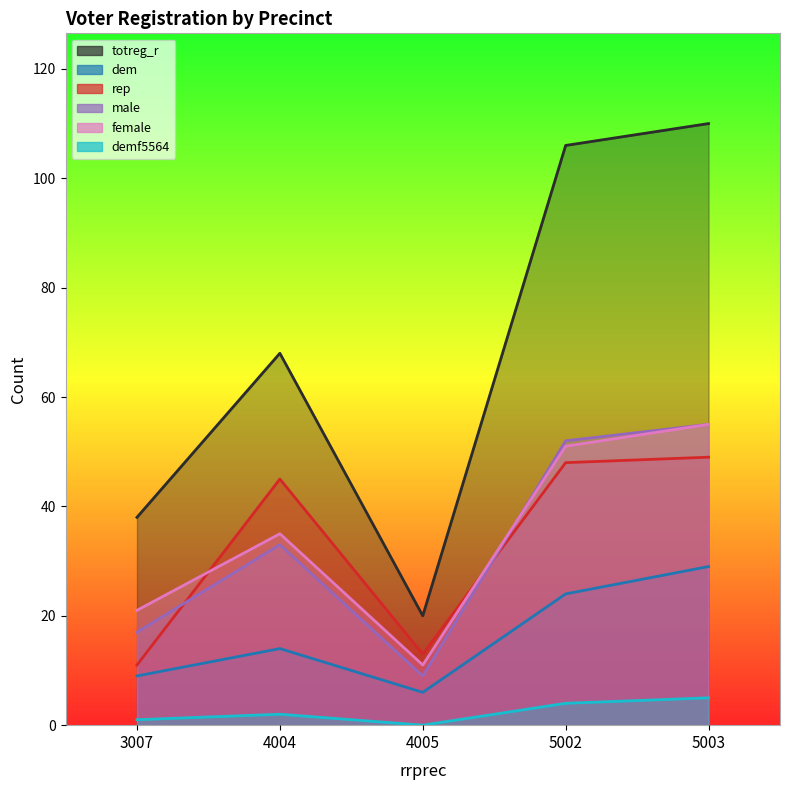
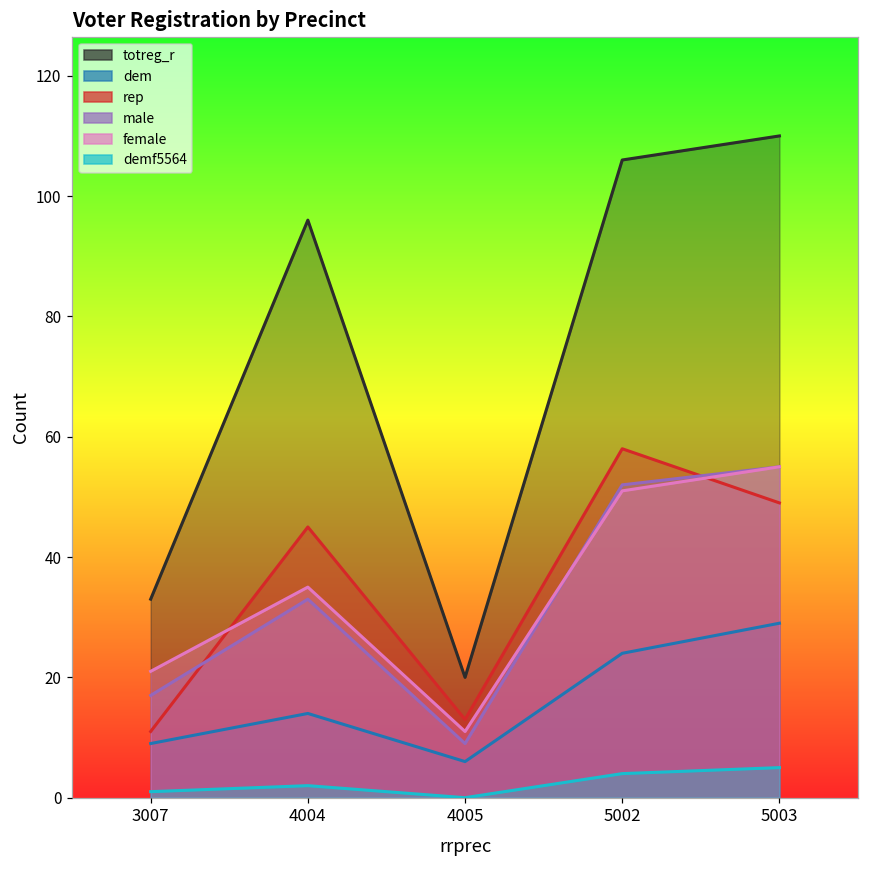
totreg_r, 3007: 38 -> 33
totreg_r, 4004: 68 -> 96
rep, 5002: 48 -> 58
